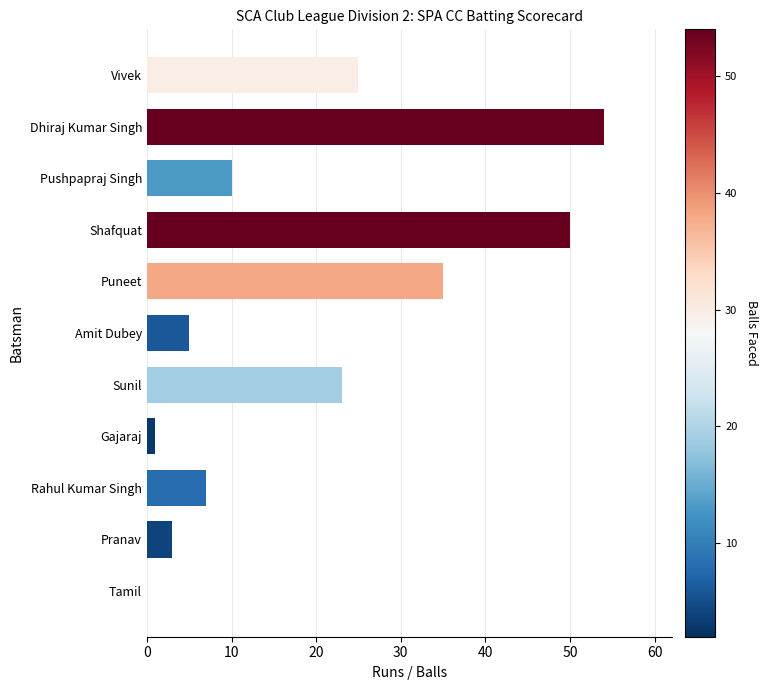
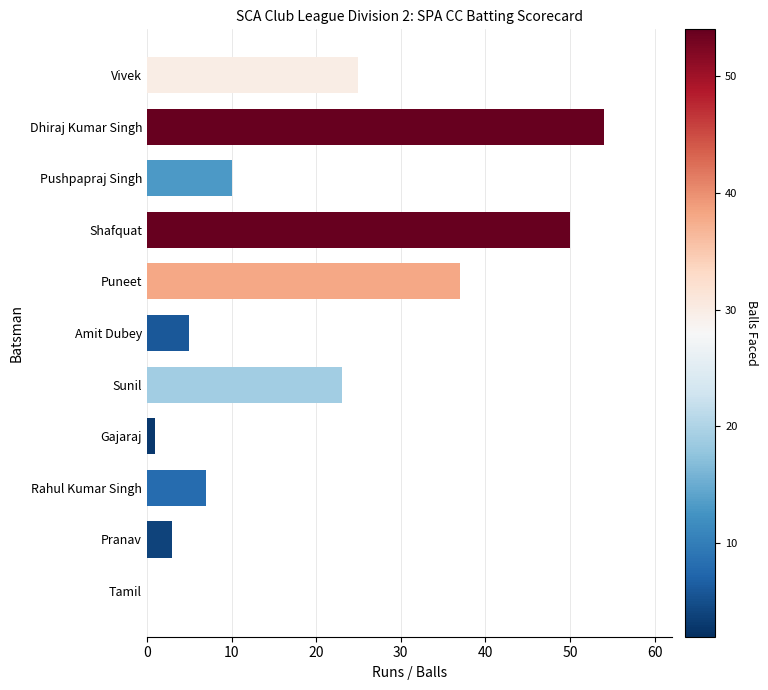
Puneet: 35 -> 37
